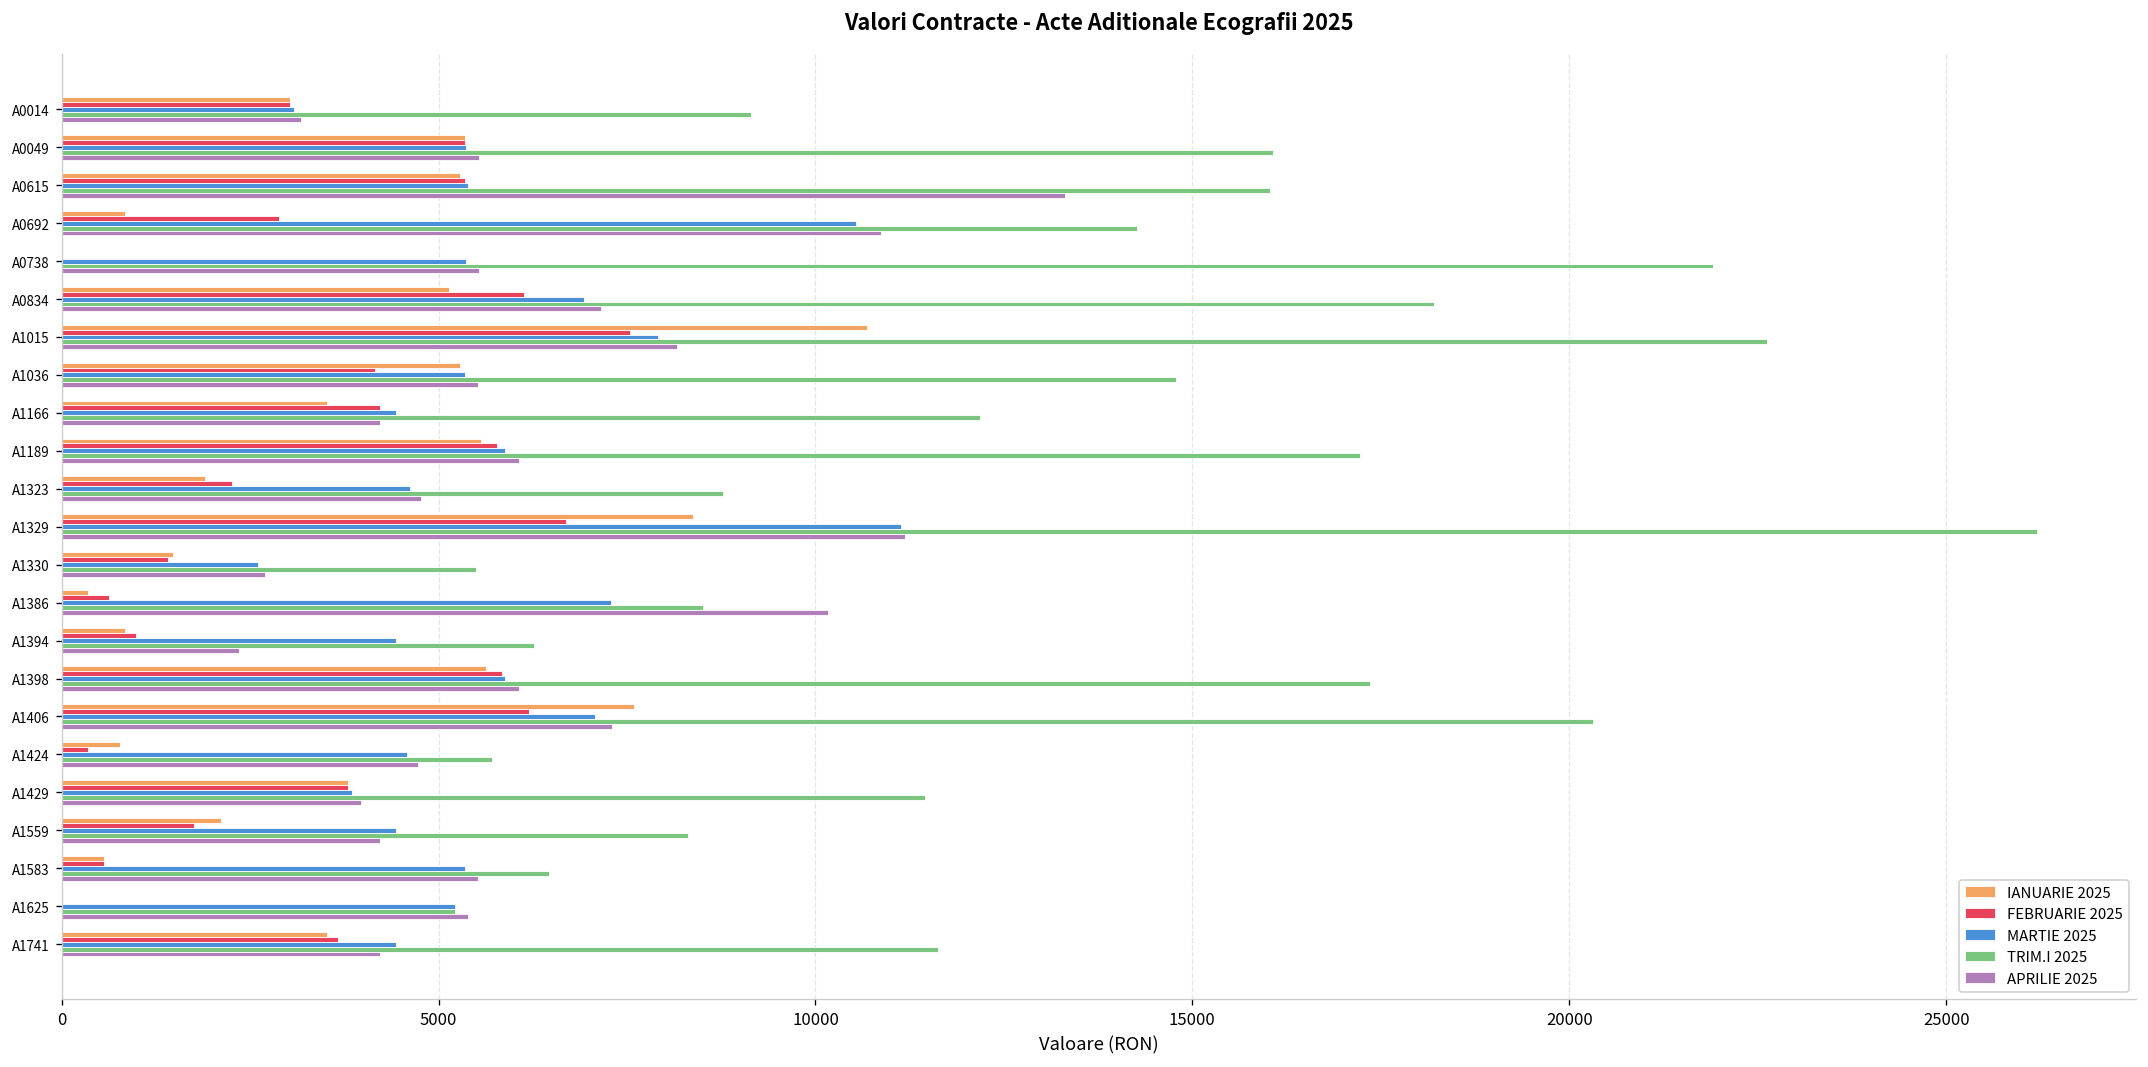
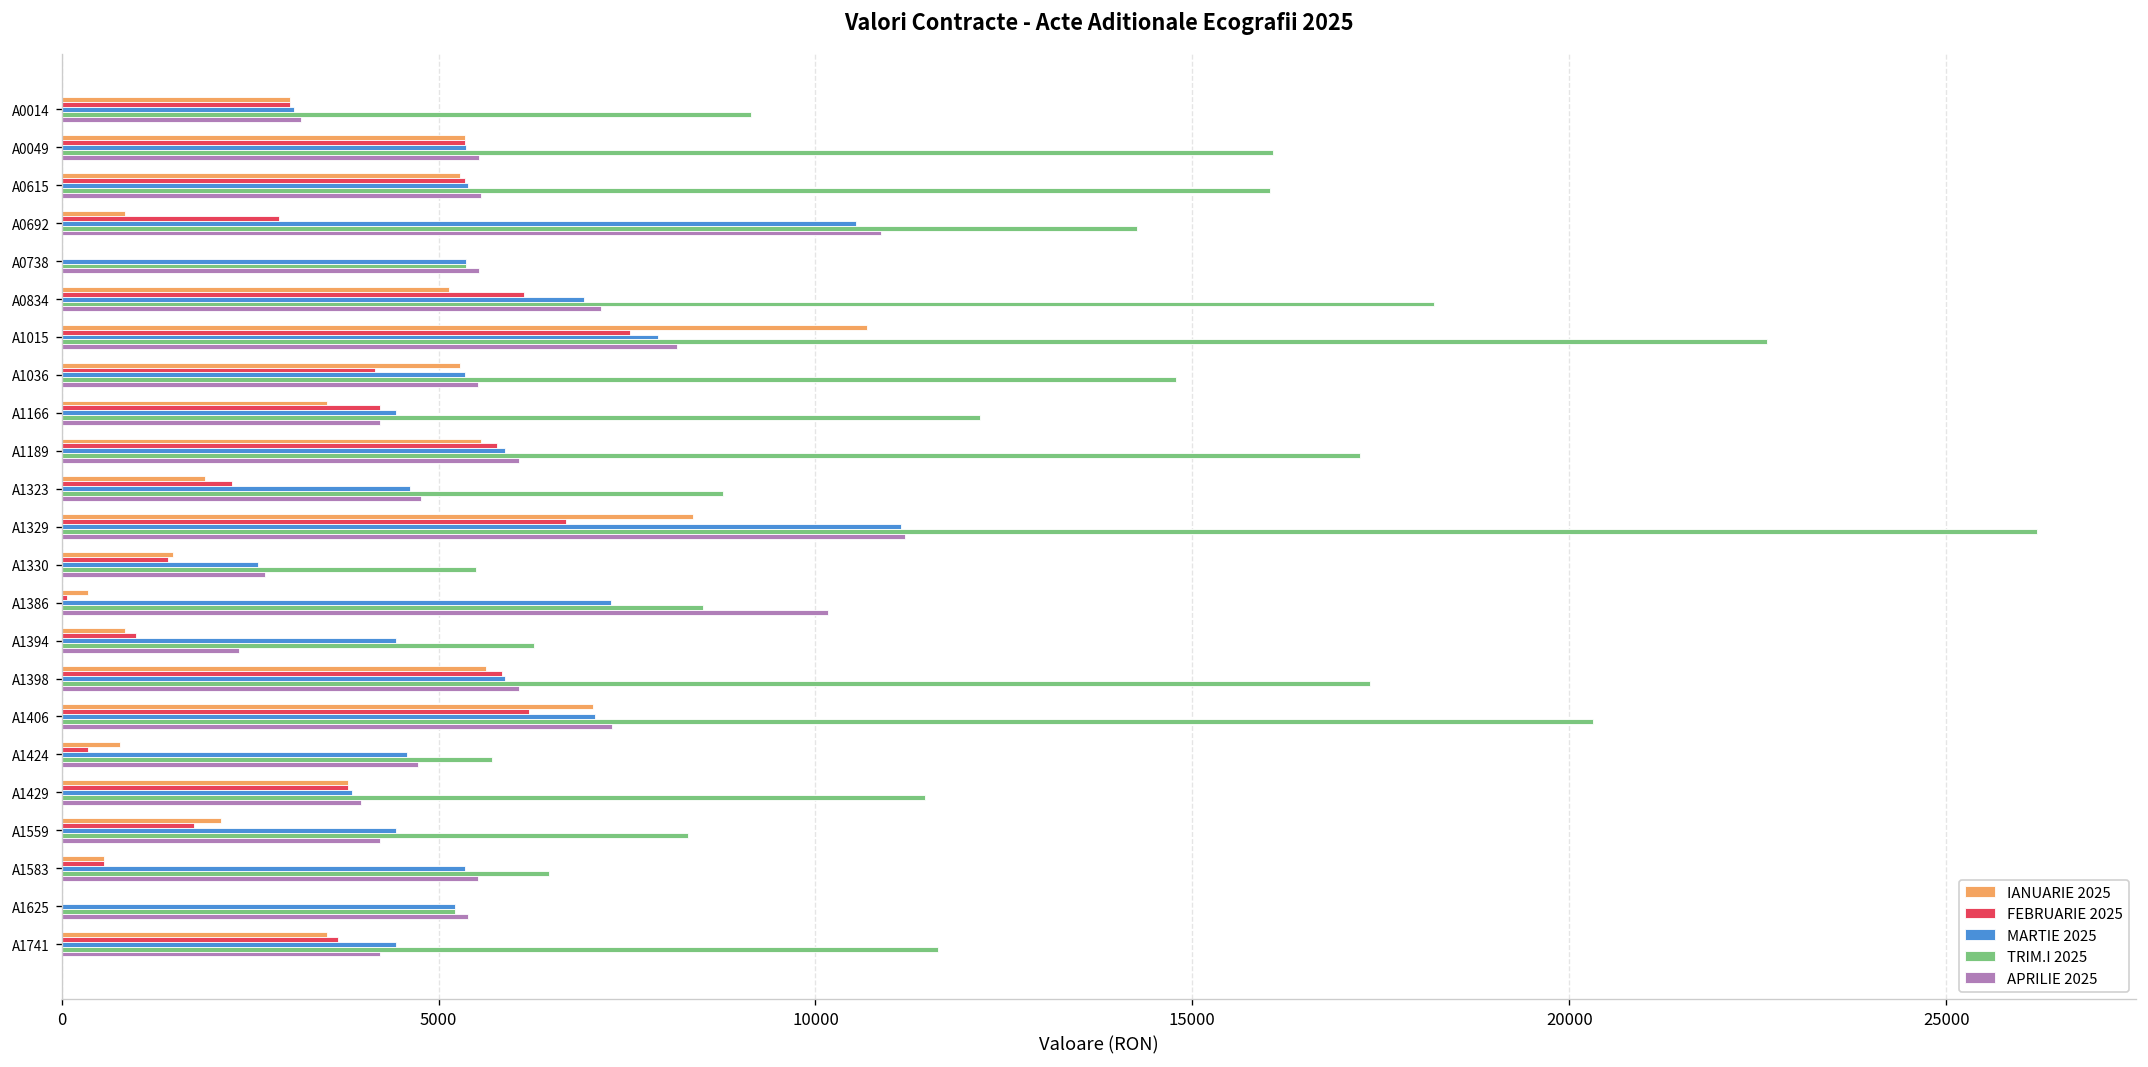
APRILIE 2025, A0615: 13300 -> 5600
TRIM.I 2025, A0738: 21900 -> 5400
FEBRUARIE 2025, A1386: 600 -> 100
IANUARIE 2025, A1406: 7600 -> 7000
